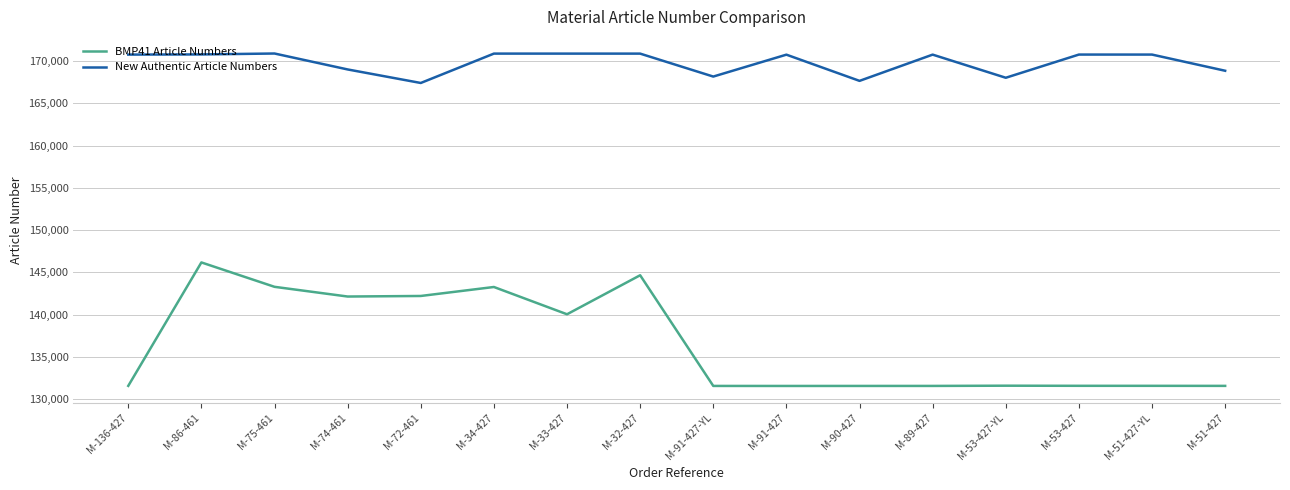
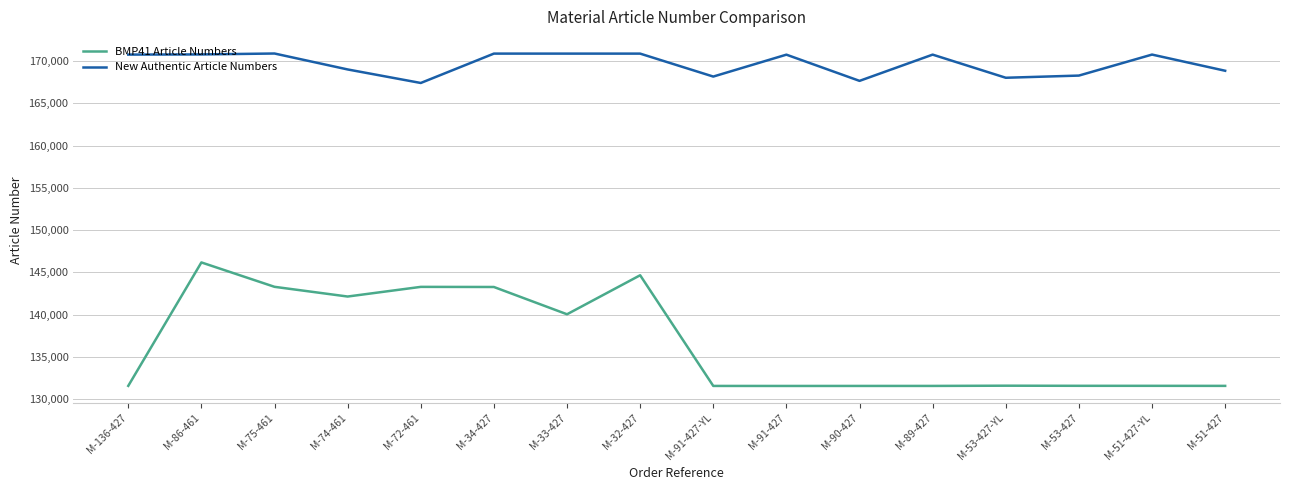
BMP41 Article Numbers, M-72-461: 142,000 -> 143,000
New Authentic Article Numbers, M-53-427: 171,000 -> 168,000
